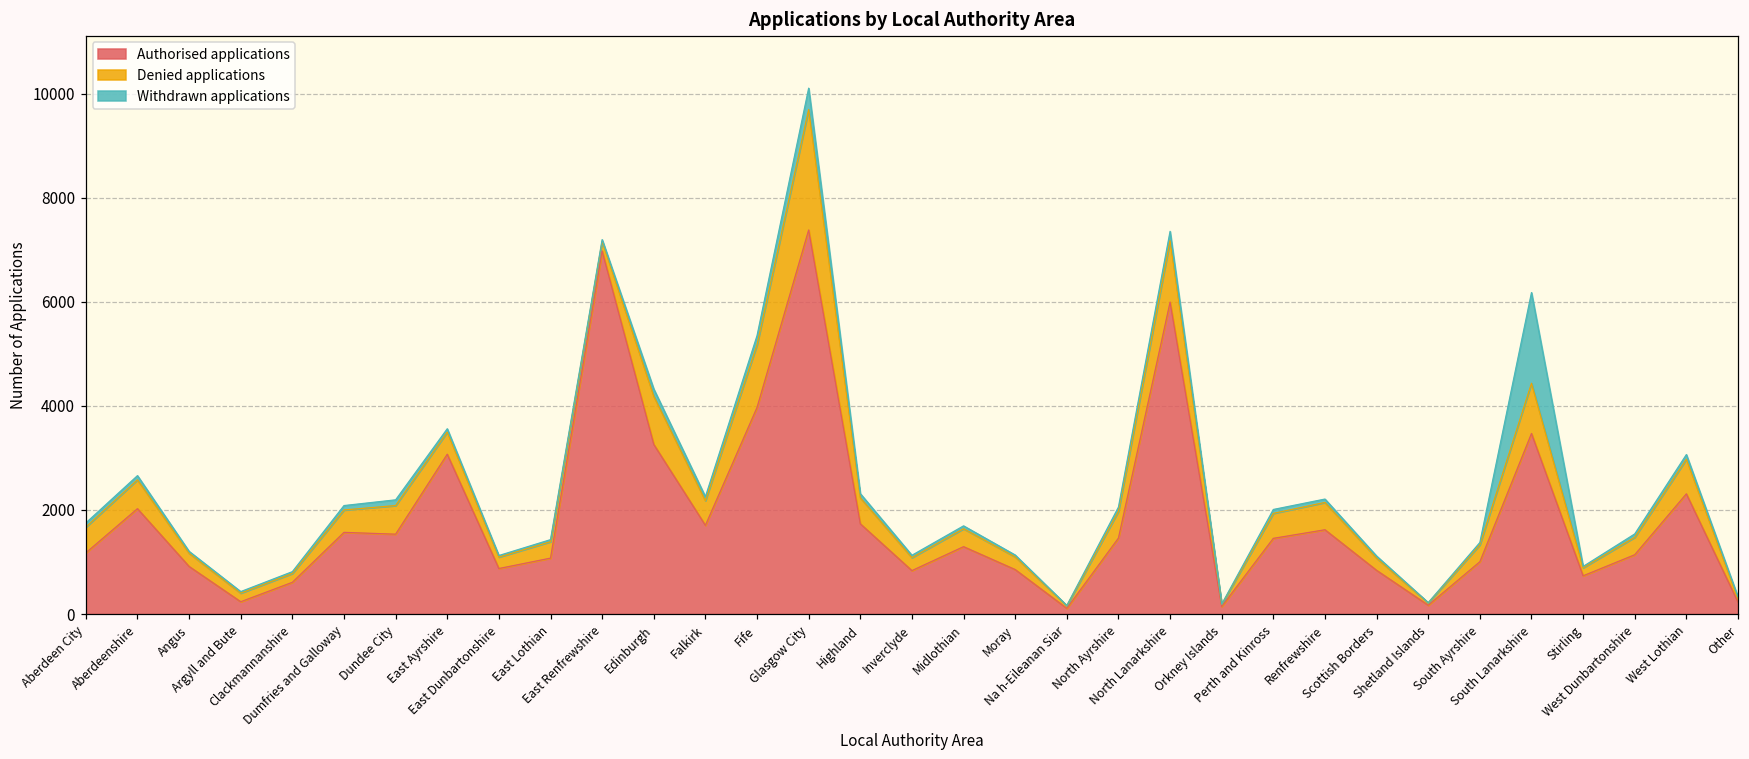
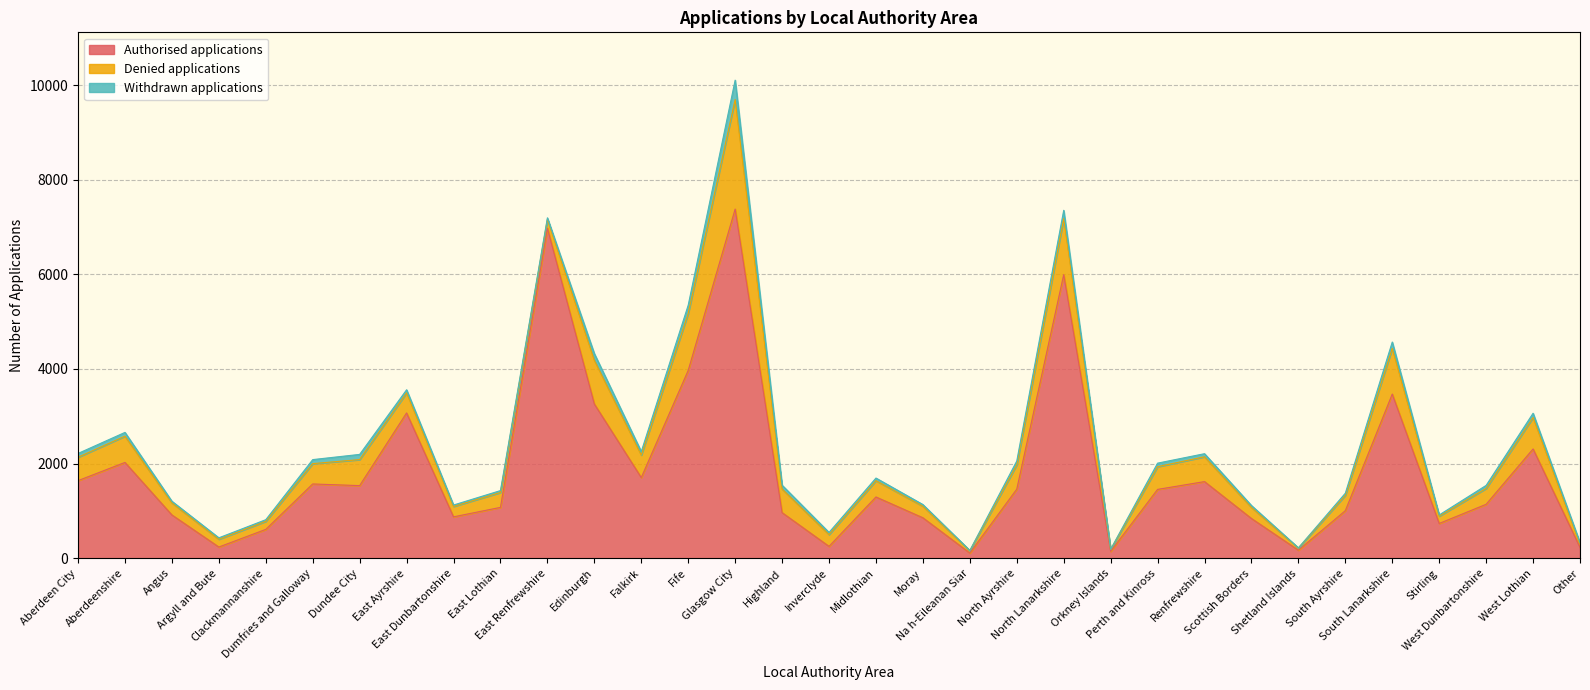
Authorised applications, Aberdeen City: 1200 -> 1600
Authorised applications, Highland: 1700 -> 1000
Authorised applications, Inverclyde: 800 -> 300
Withdrawn applications, South Lanarkshire: 1700 -> 100
